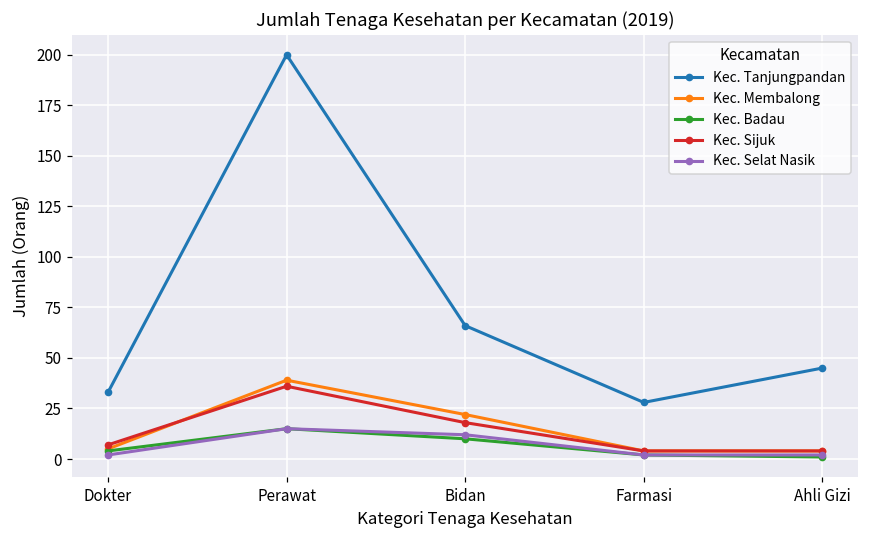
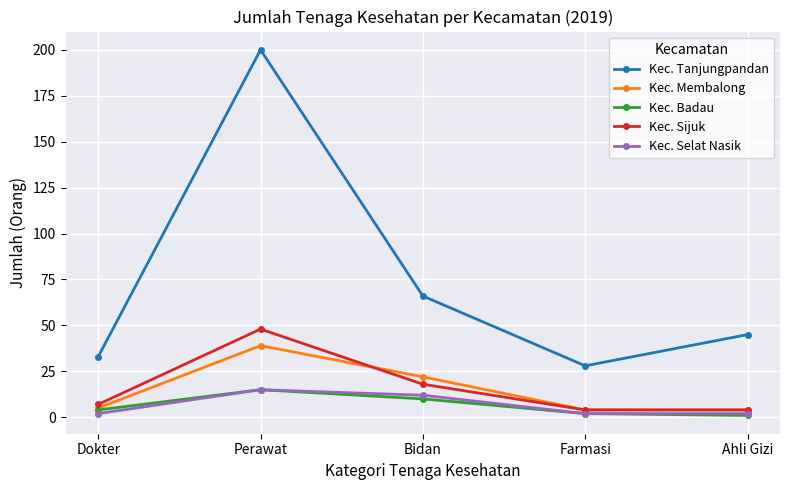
Kec. Sijuk, Perawat: 36 -> 48
